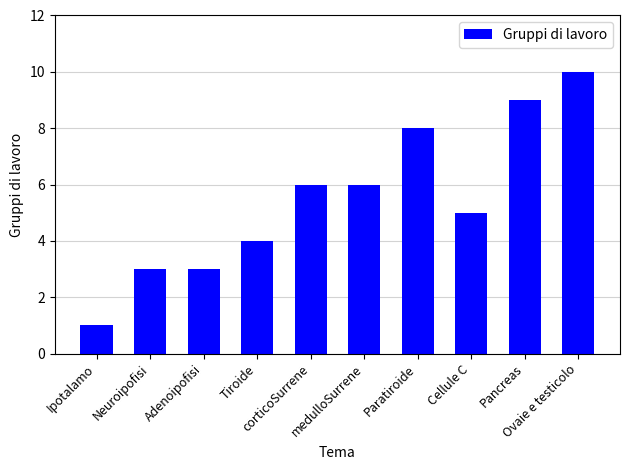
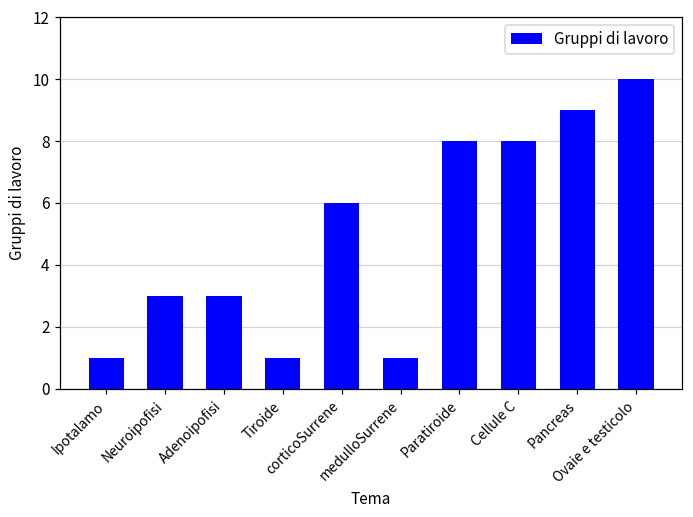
Tiroide: 4 -> 1
medulloSurrene: 6 -> 1
Cellule C: 5 -> 8
